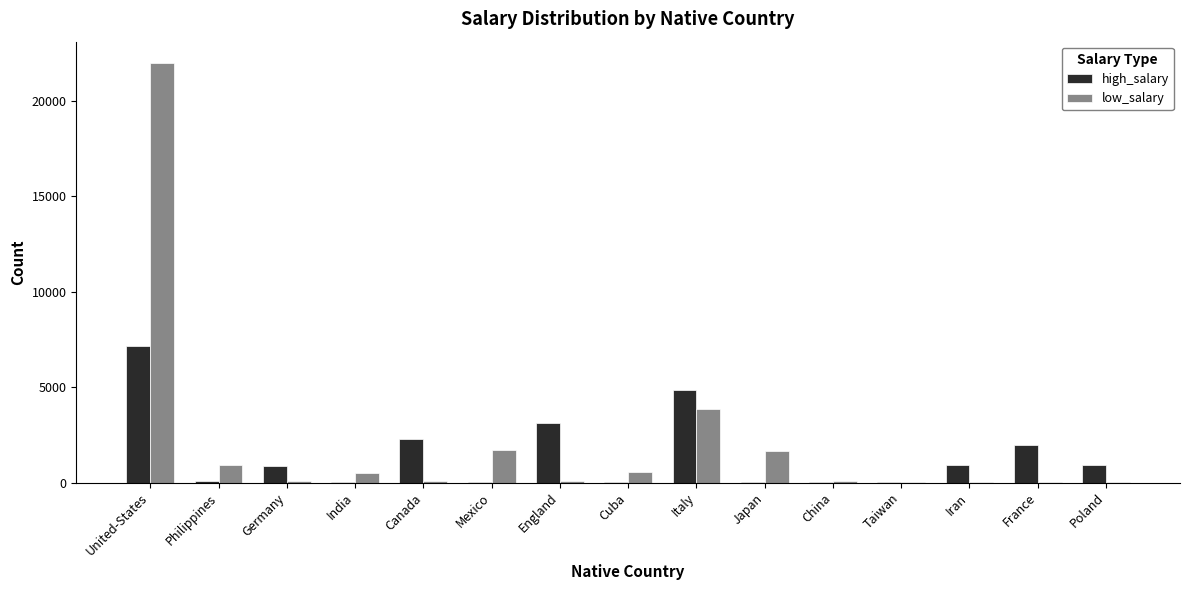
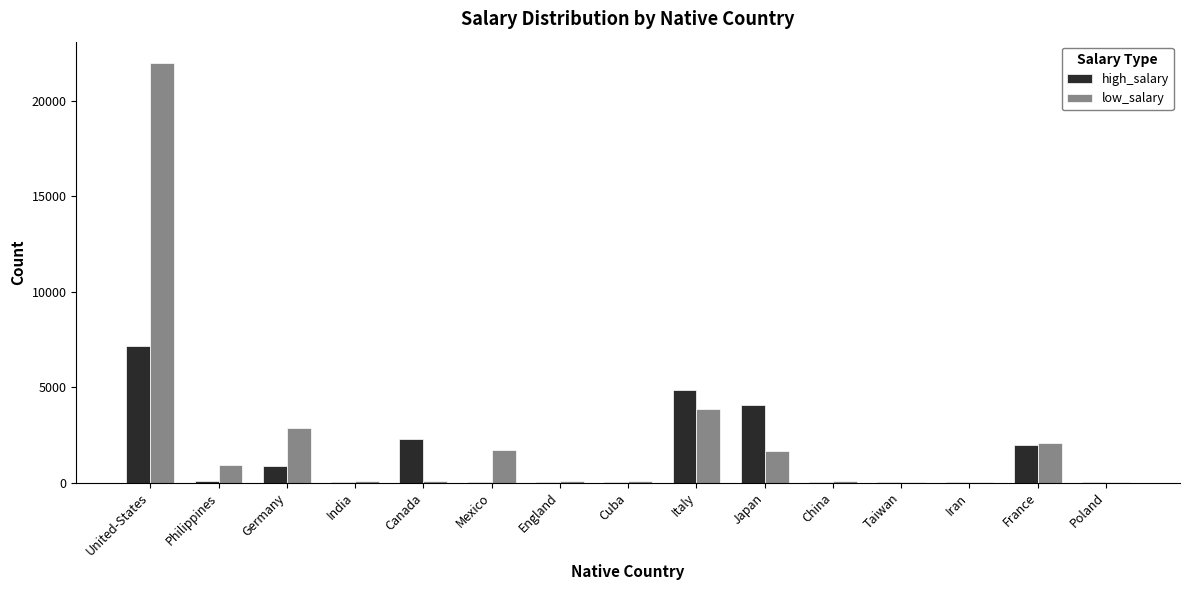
low_salary, Germany: 100 -> 2900
low_salary, India: 500 -> 100
high_salary, England: 3100 -> 0
low_salary, Cuba: 600 -> 100
high_salary, Japan: 0 -> 4100
high_salary, Iran: 900 -> 0
low_salary, France: 0 -> 2100
high_salary, Poland: 900 -> 0
